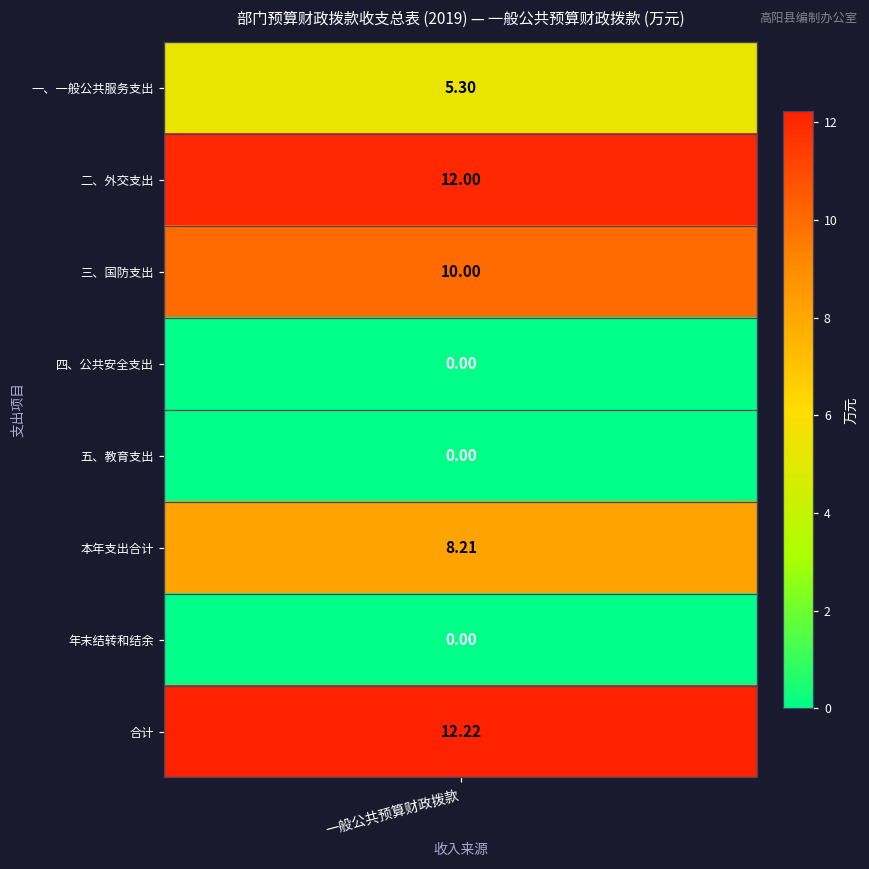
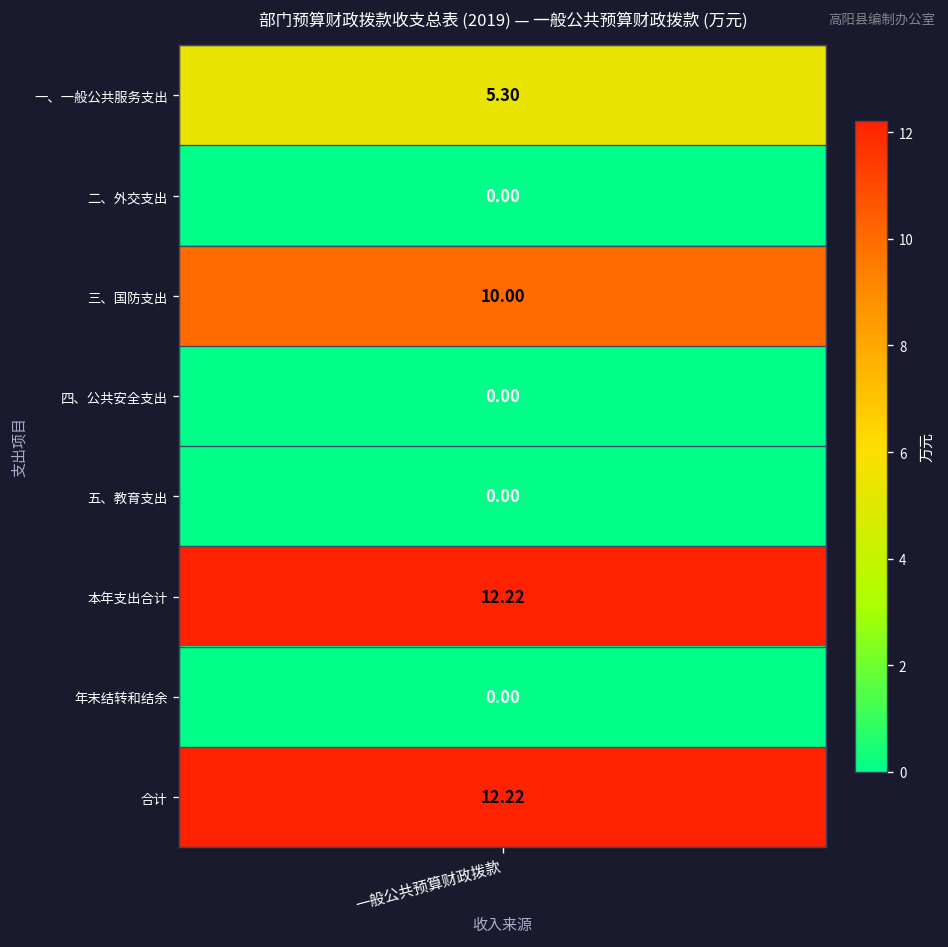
二、外交支出, 一般公共预算财政拨款: 12.00 -> 0.00
本年支出合计, 一般公共预算财政拨款: 8.21 -> 12.22
